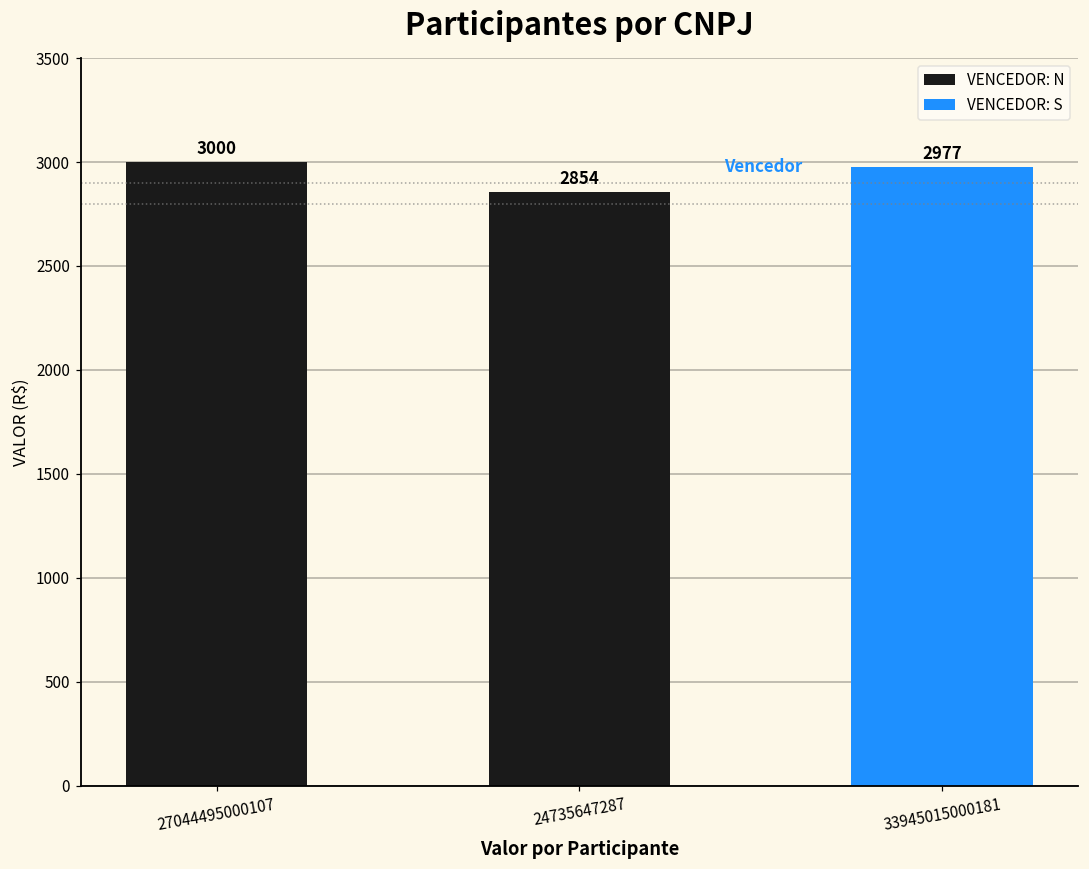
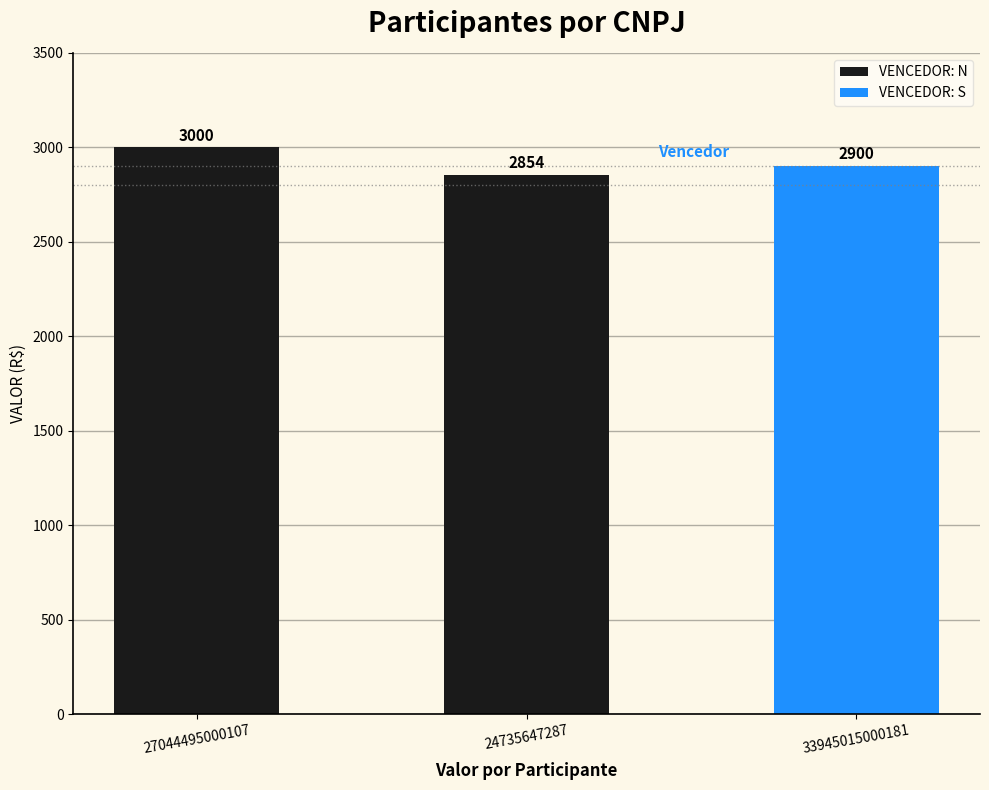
VENCEDOR: S, 33945015000181: 2977 -> 2900
